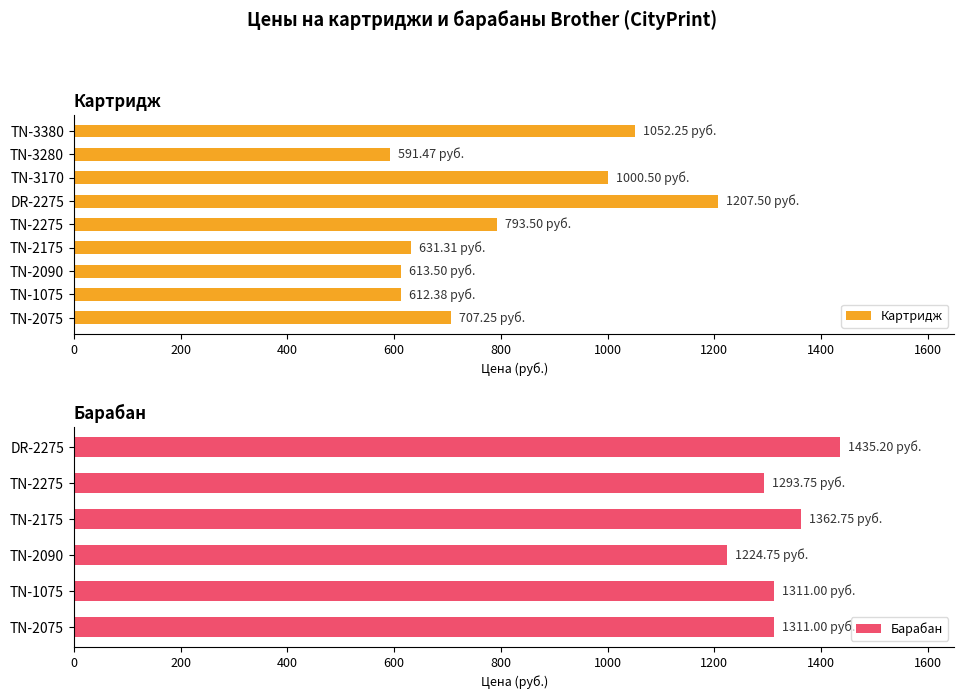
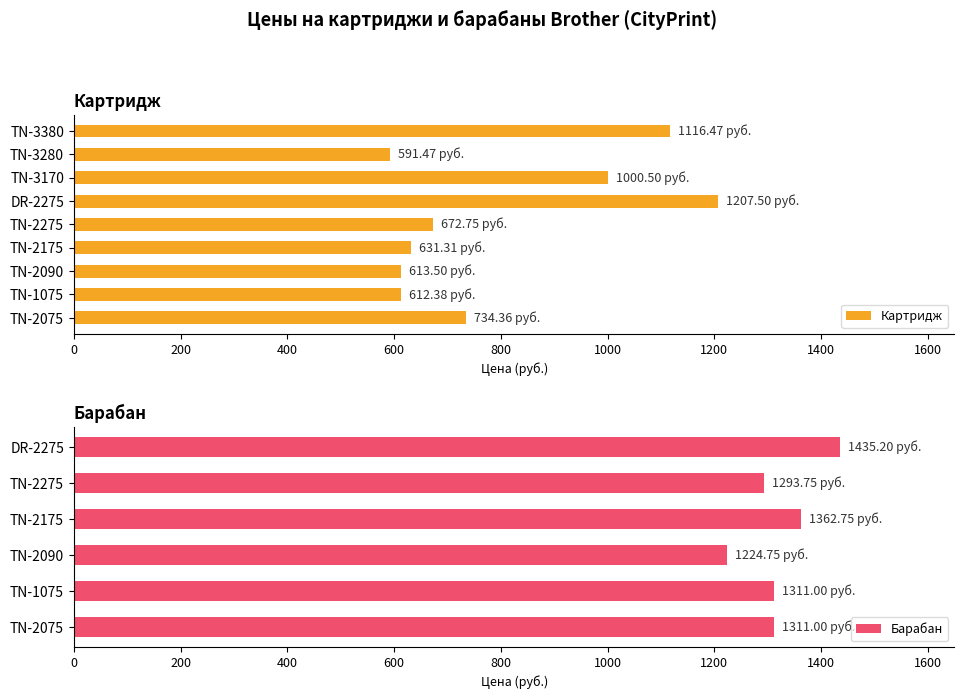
Картридж, TN-3380: 1052.25 -> 1116.47
Картридж, TN-2275: 793.50 -> 672.75
Картридж, TN-2075: 707.25 -> 734.36
